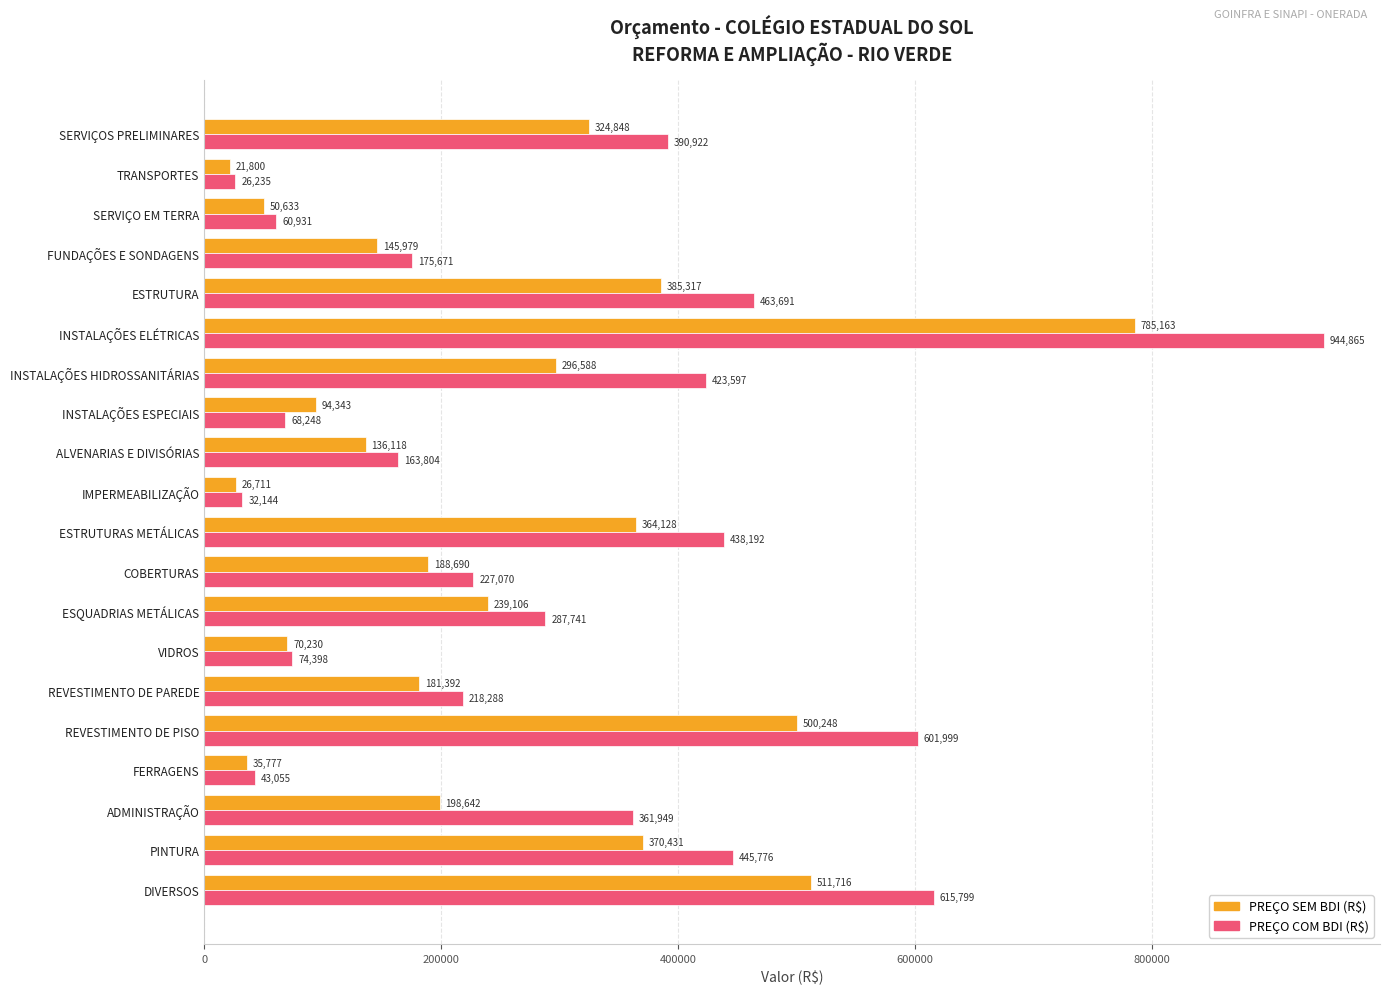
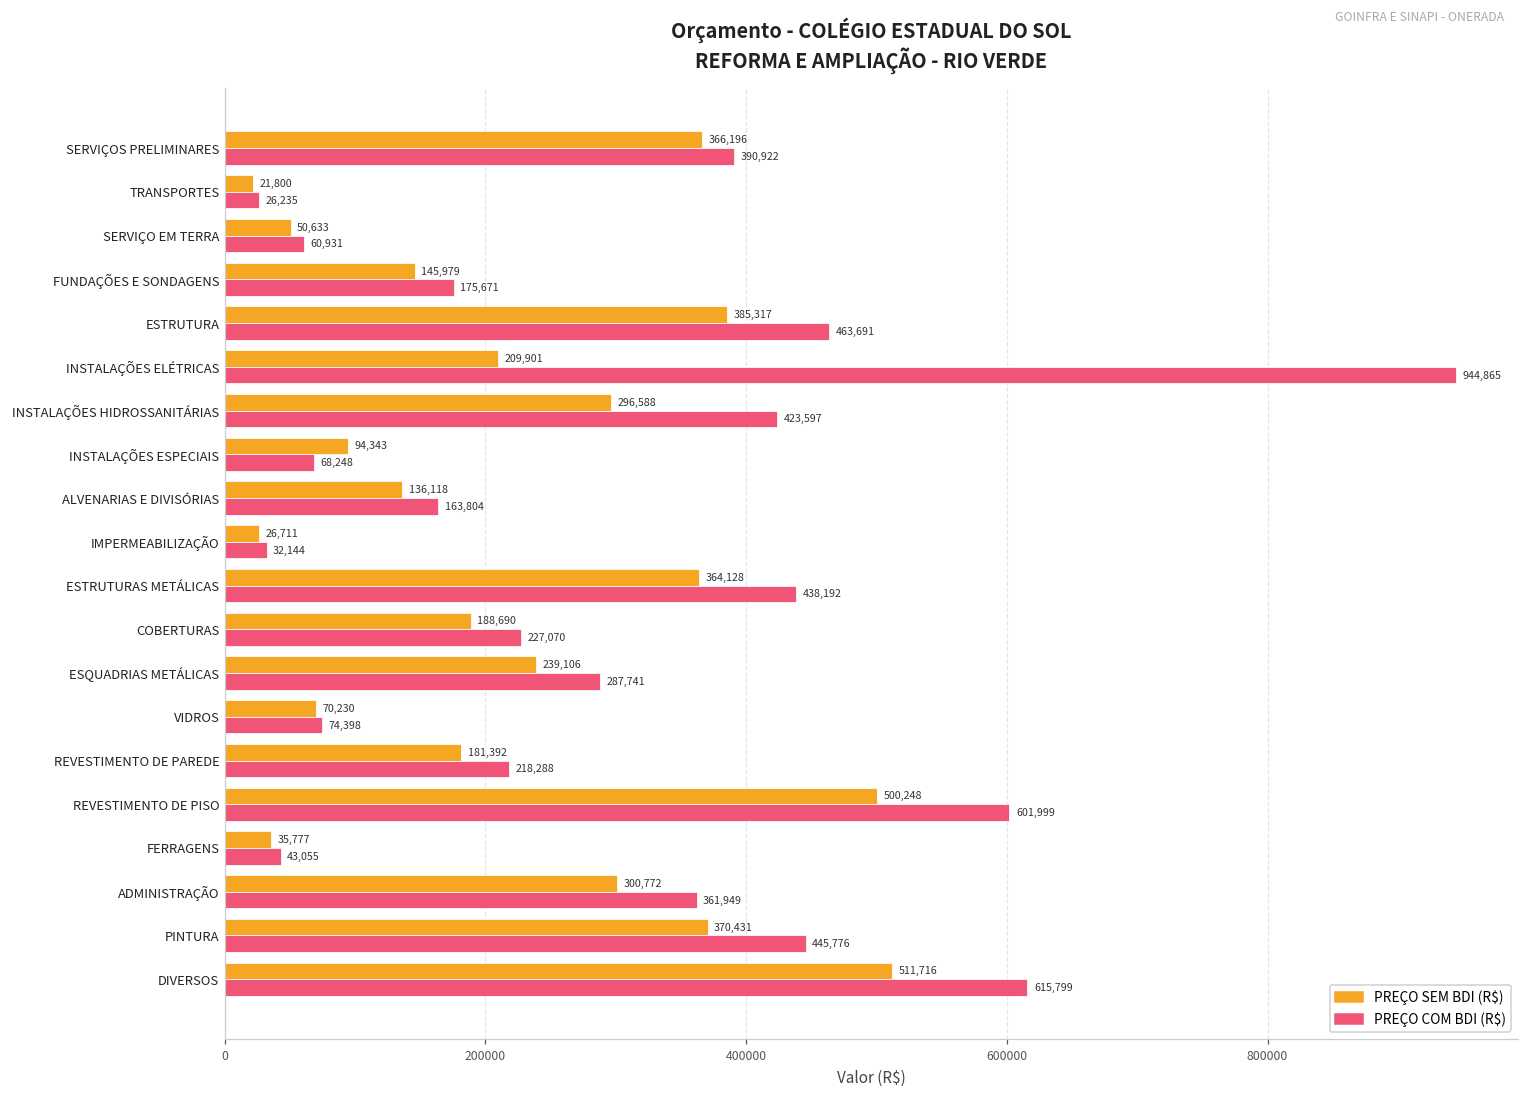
PREÇO SEM BDI (R$), SERVIÇOS PRELIMINARES: 324,848 -> 366,196
PREÇO SEM BDI (R$), INSTALAÇÕES ELÉTRICAS: 785,163 -> 209,901
PREÇO SEM BDI (R$), ADMINISTRAÇÃO: 198,642 -> 300,772
